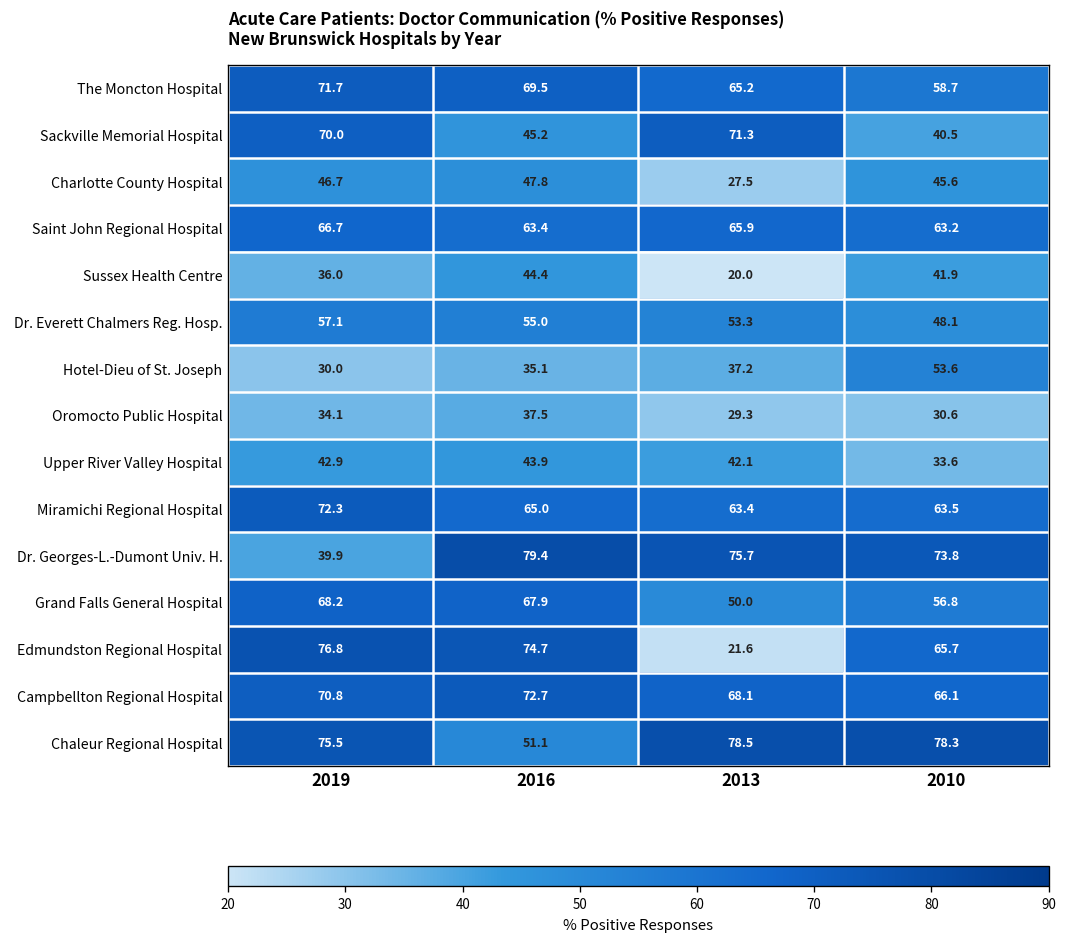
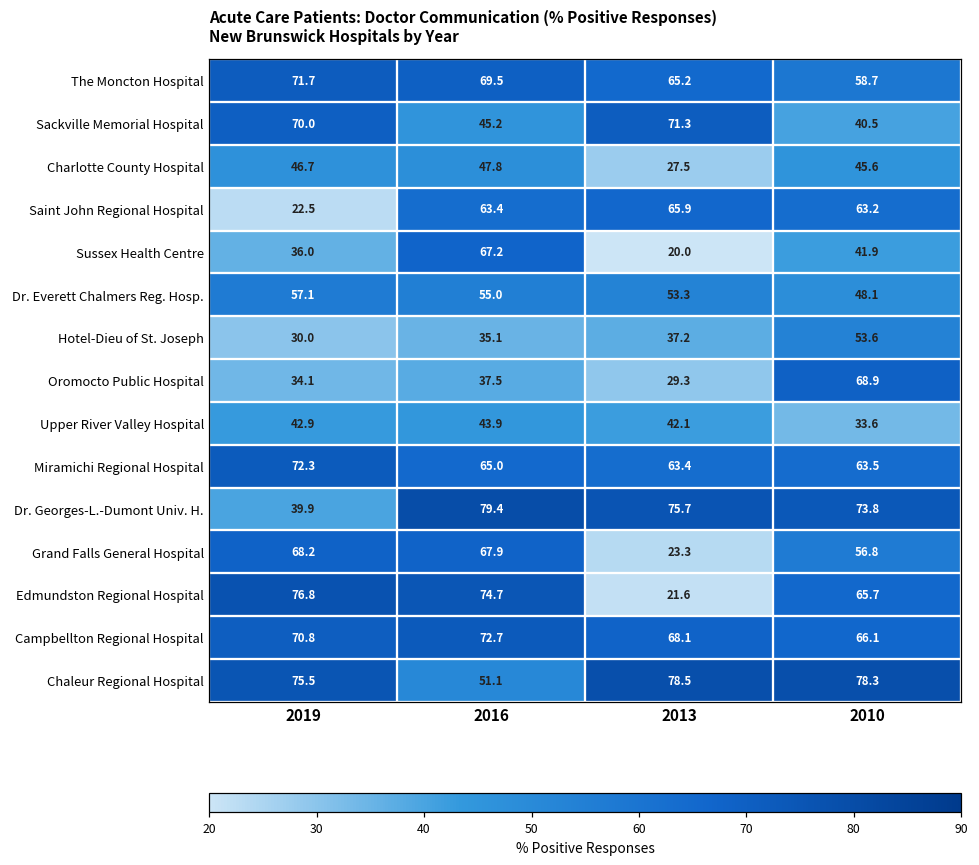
Saint John Regional Hospital, 2019: 66.7 -> 22.5
Sussex Health Centre, 2016: 44.4 -> 67.2
Oromocto Public Hospital, 2010: 30.6 -> 68.9
Grand Falls General Hospital, 2013: 50.0 -> 23.3
